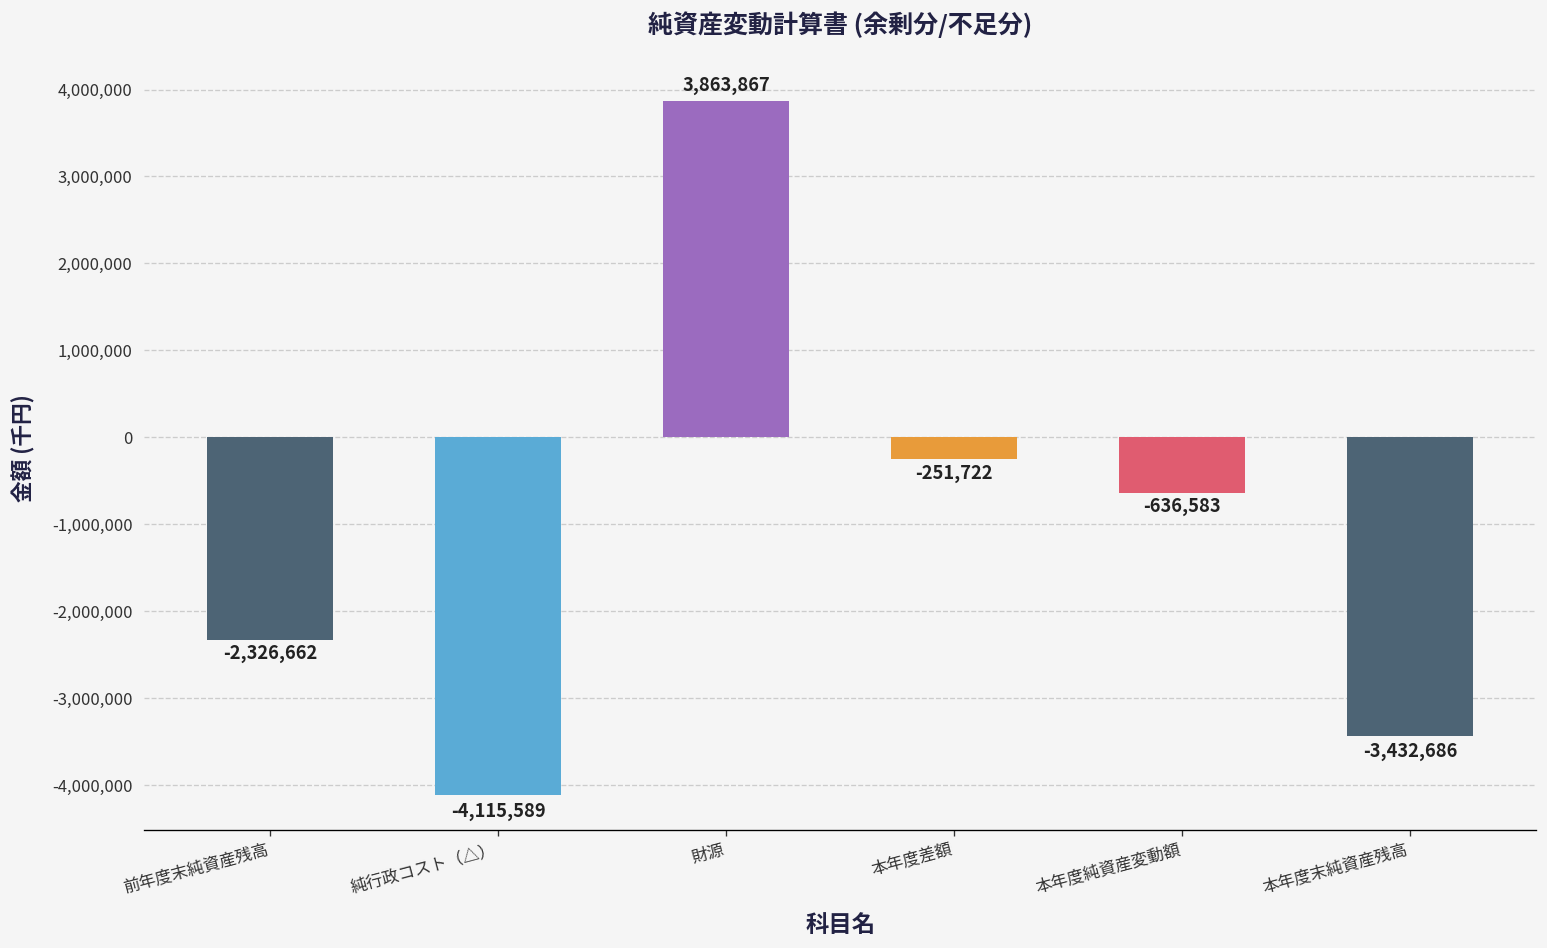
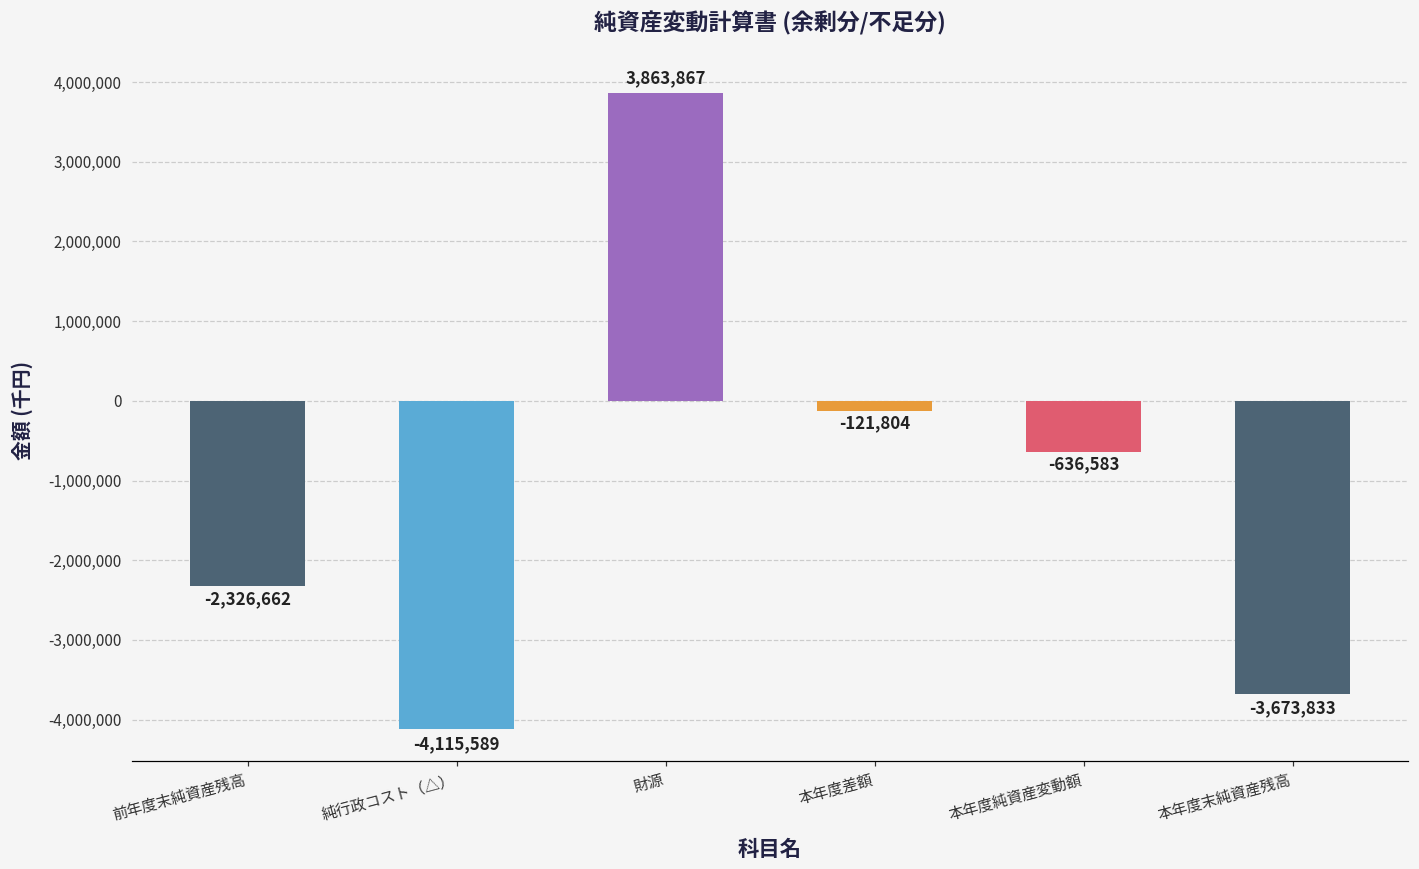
本年度差額: -251,722 -> -121,804
本年度末純資産残高: -3,432,686 -> -3,673,833
